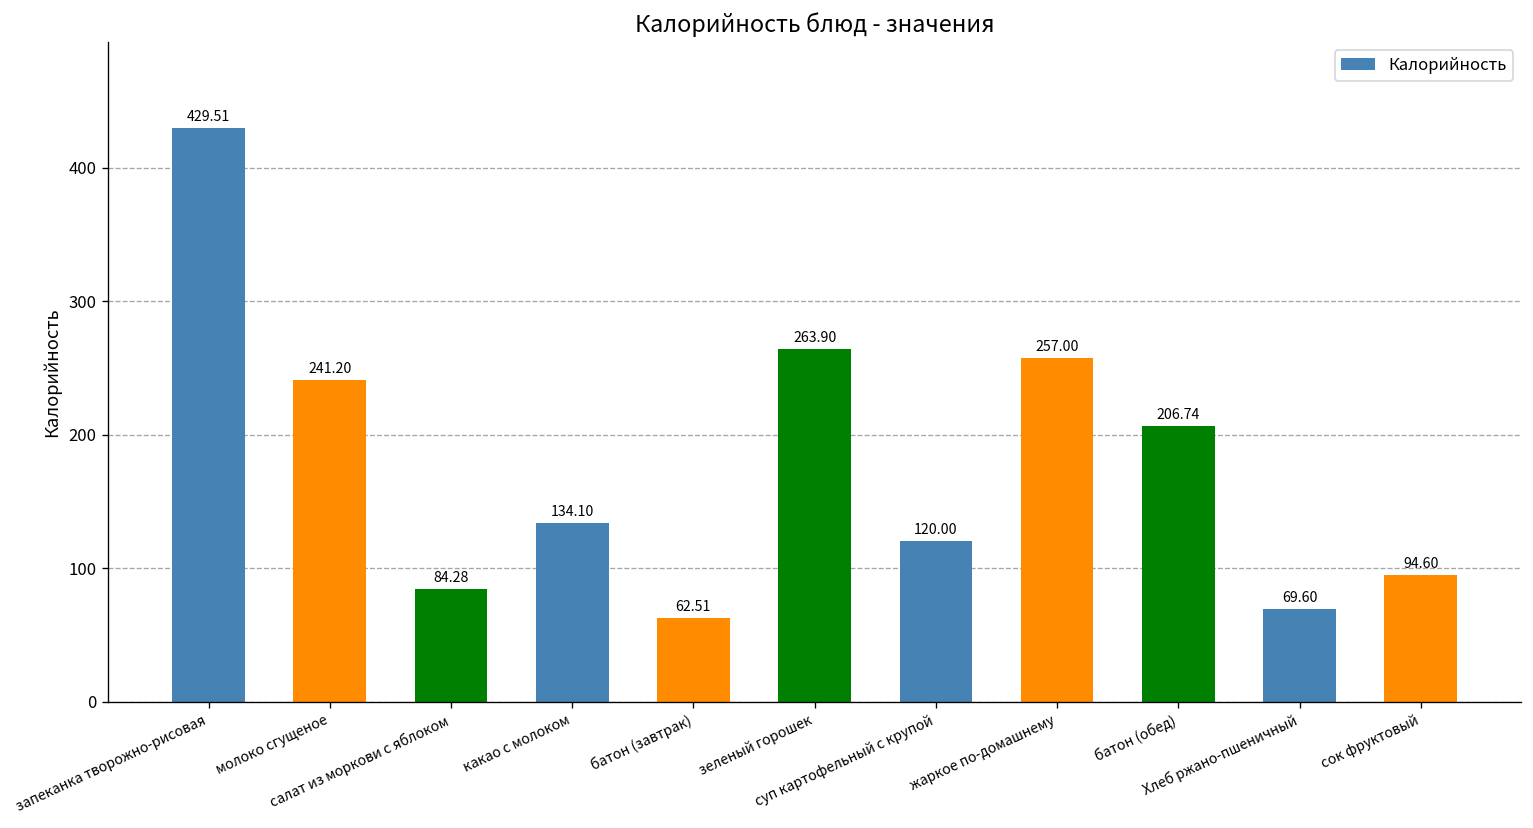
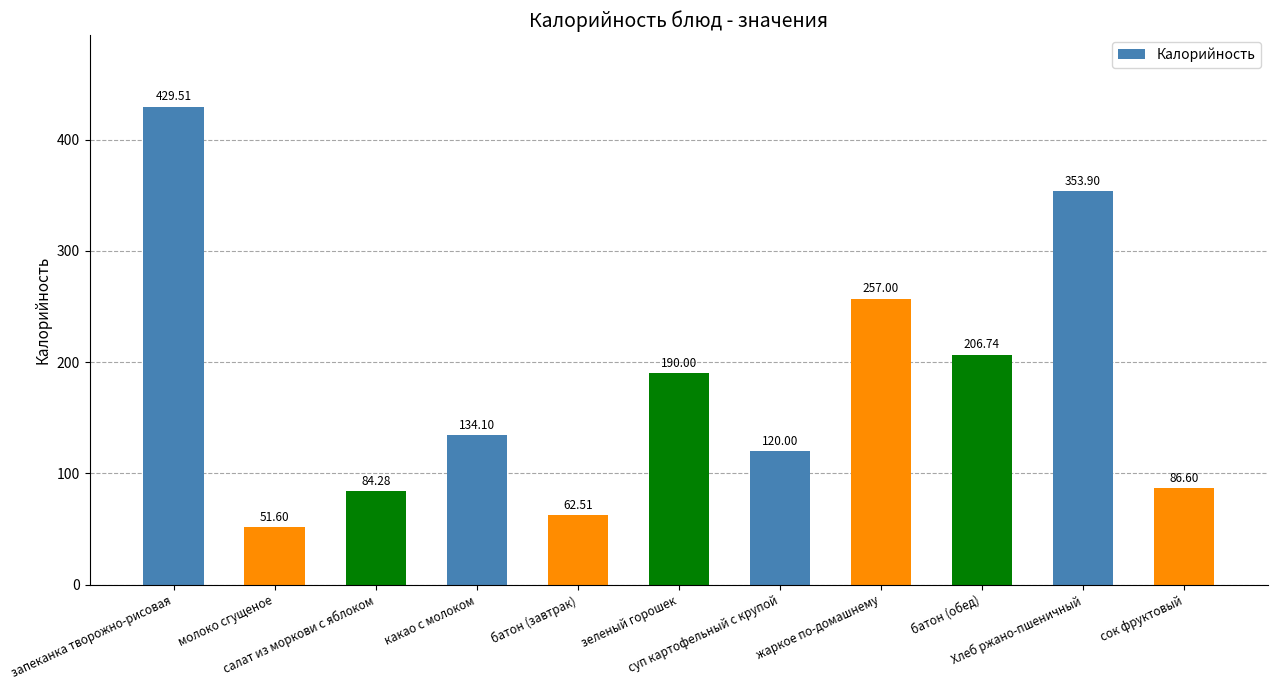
молоко сгущеное: 241.20 -> 51.60
зеленый горошек: 263.90 -> 190.00
Хлеб ржано-пшеничный: 69.60 -> 353.90
сок фруктовый: 94.60 -> 86.60
